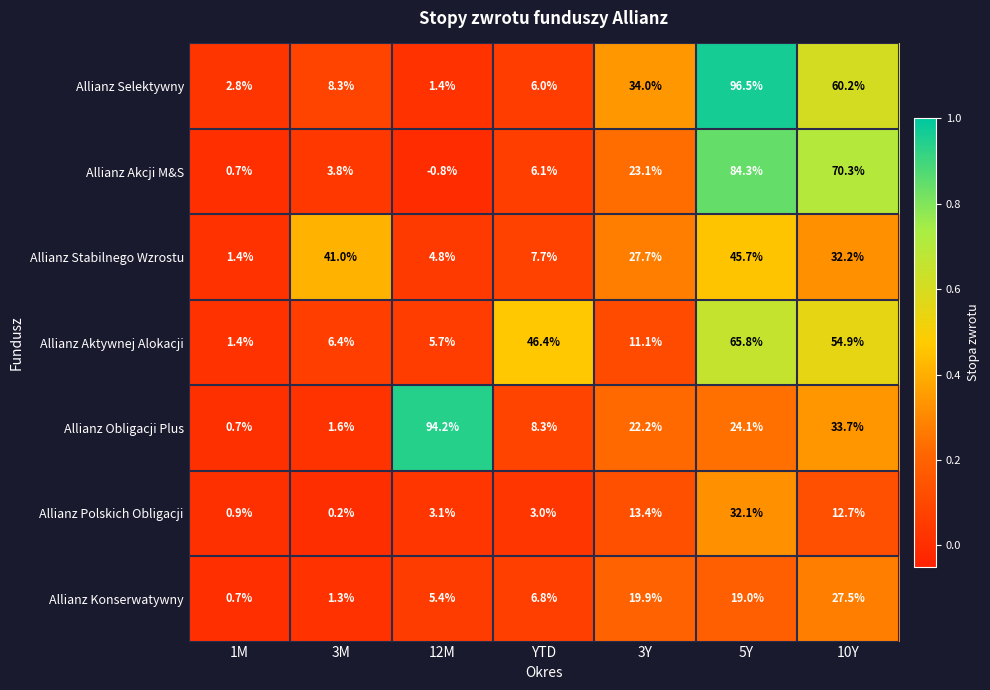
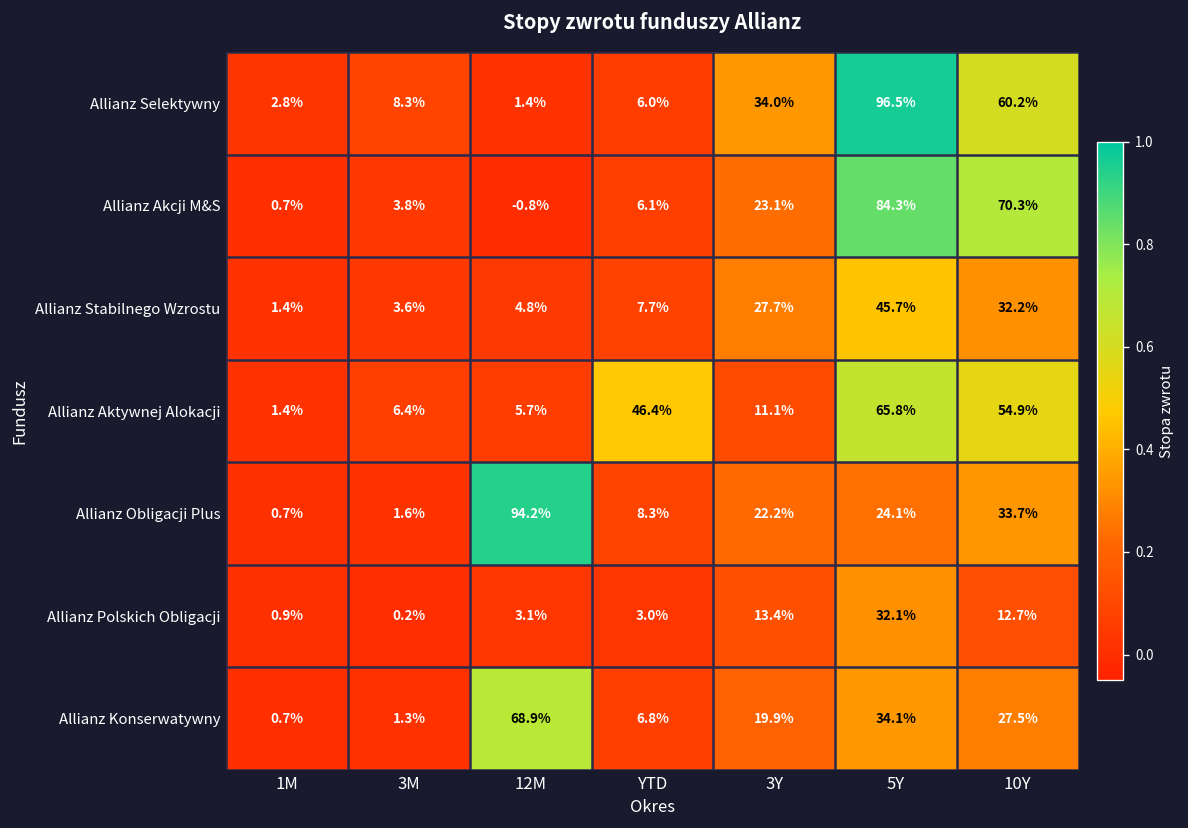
Allianz Stabilnego Wzrostu, 3M: 41.0% -> 3.6%
Allianz Konserwatywny, 12M: 5.4% -> 68.9%
Allianz Konserwatywny, 5Y: 19.0% -> 34.1%
